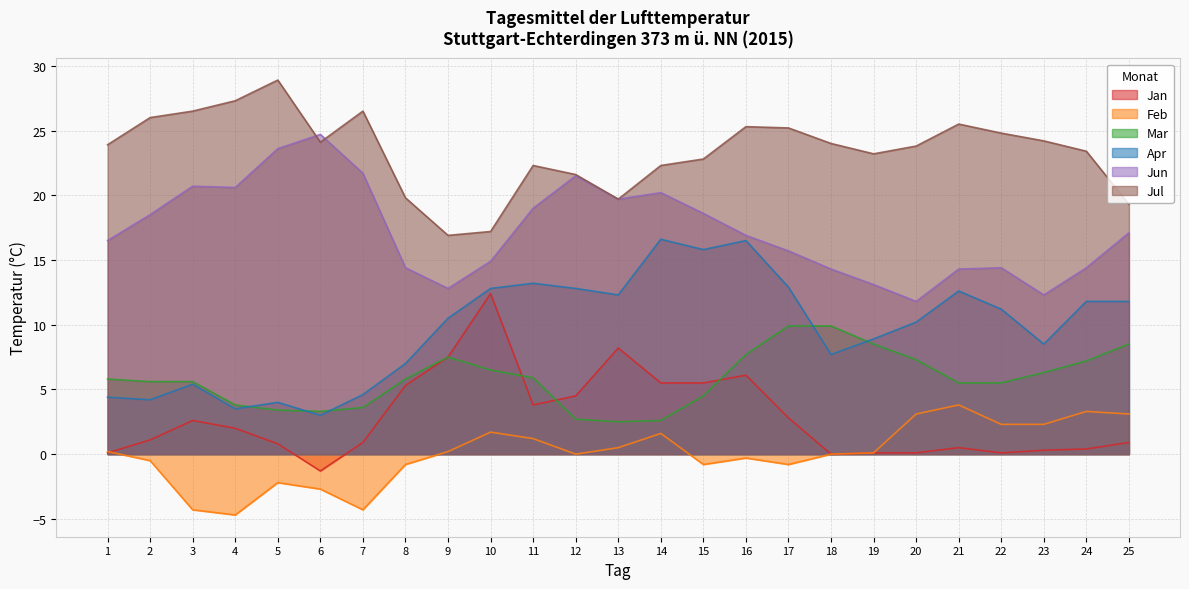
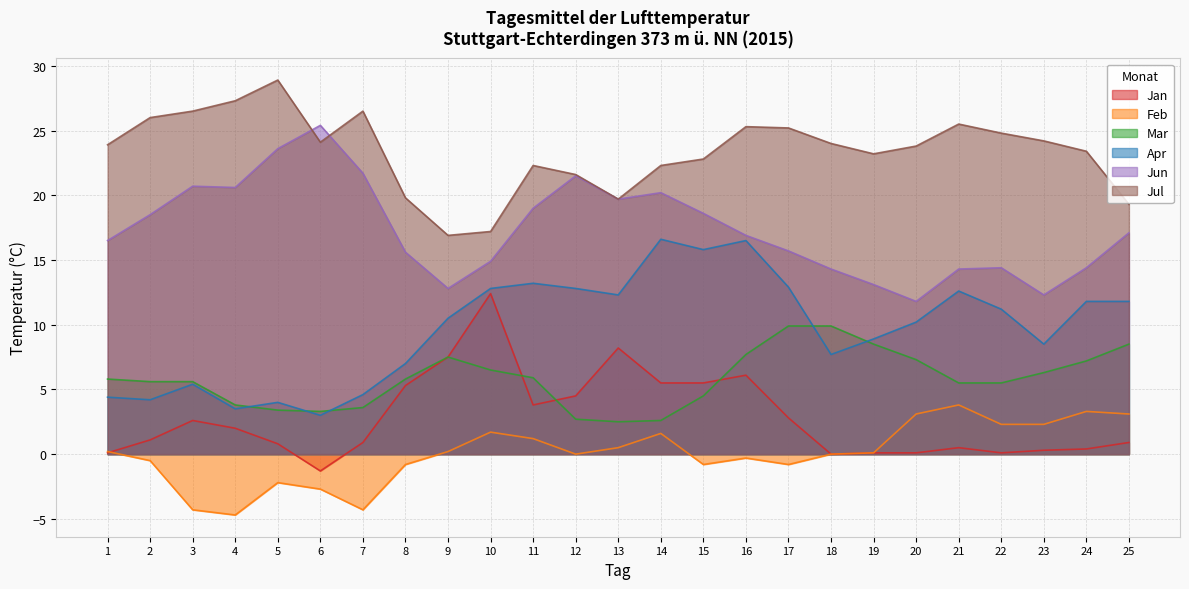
Jun, 6: 24.7 -> 25.4
Jun, 8: 14.4 -> 15.6
